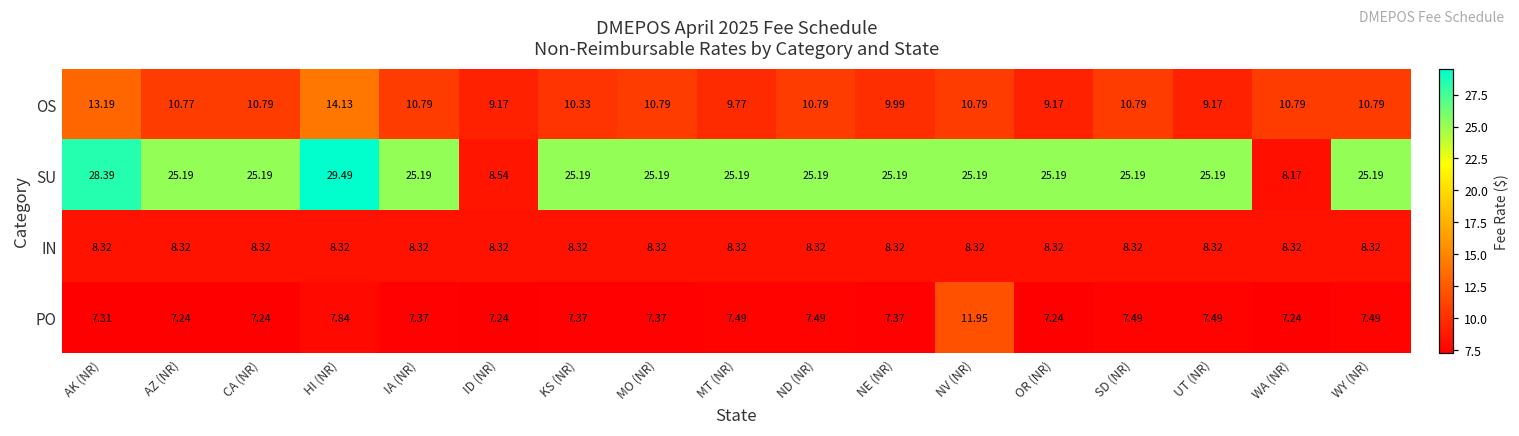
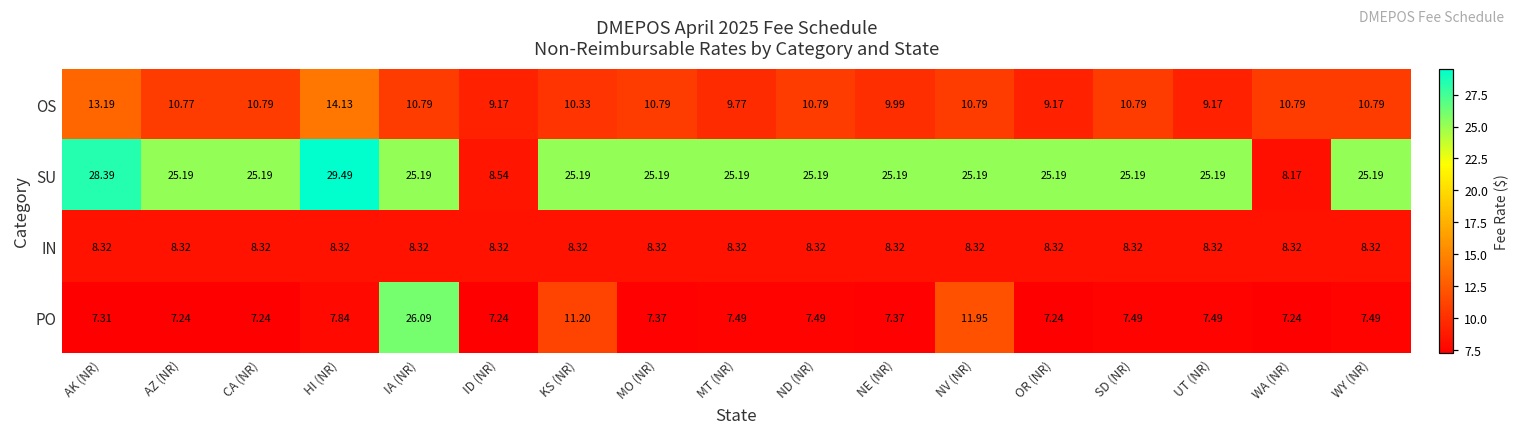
PO, IA (NR): 7.37 -> 26.09
PO, KS (NR): 7.37 -> 11.20
